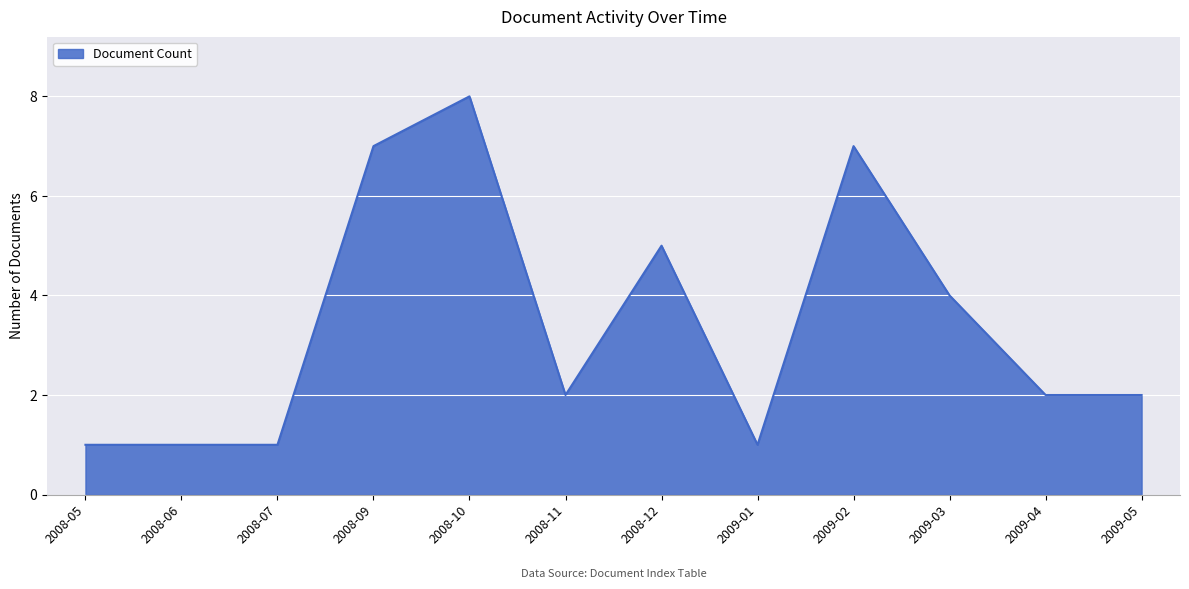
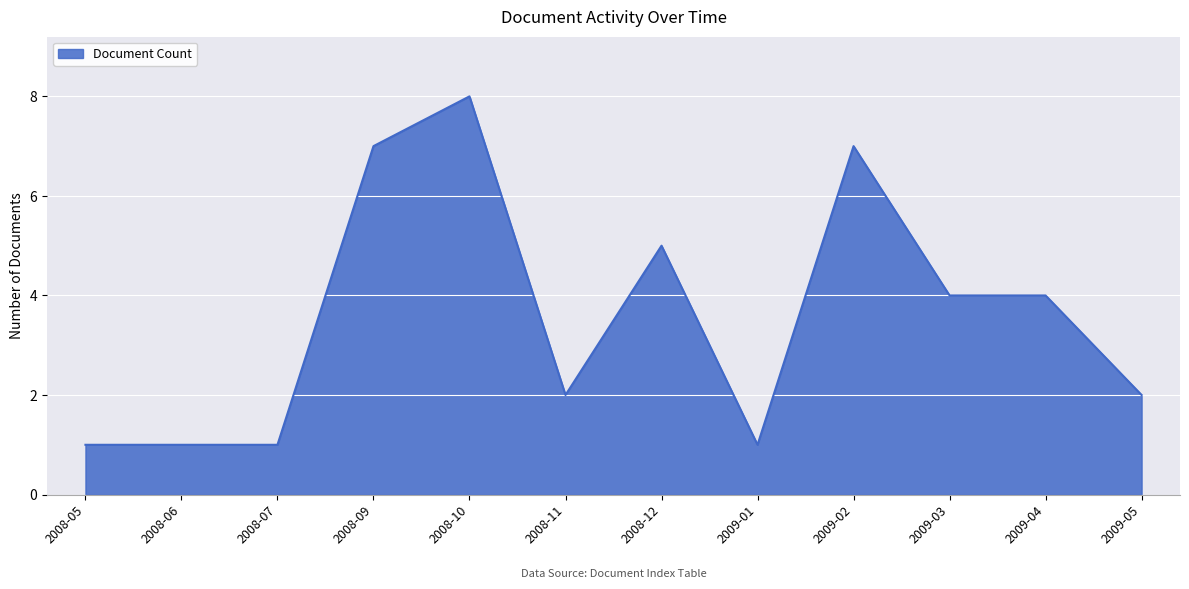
2009-04: 2 -> 4
